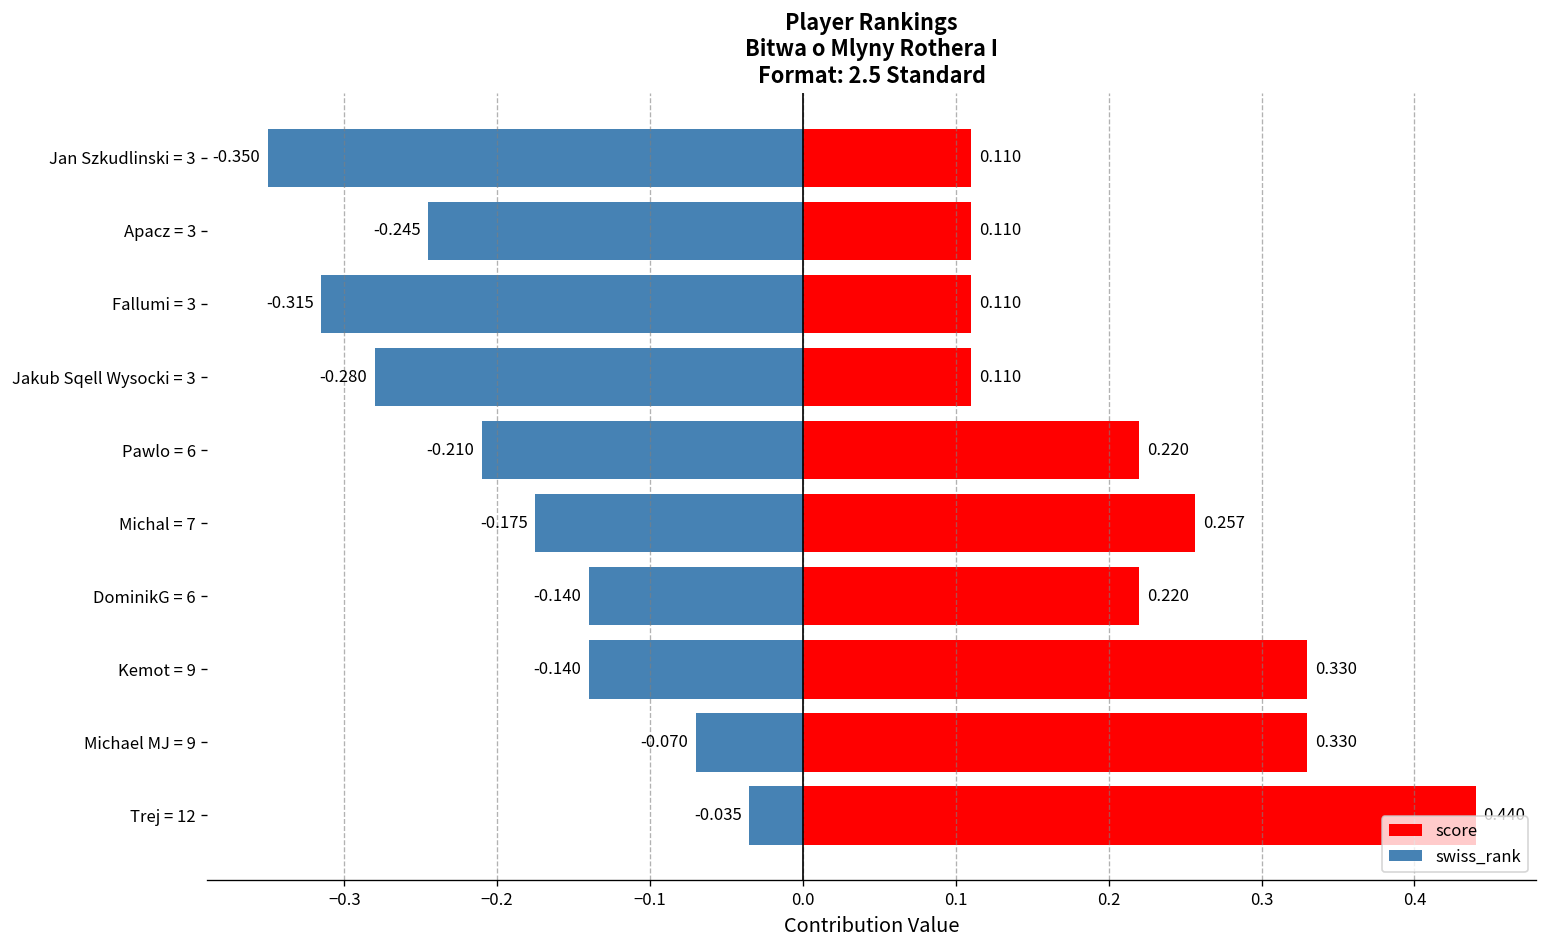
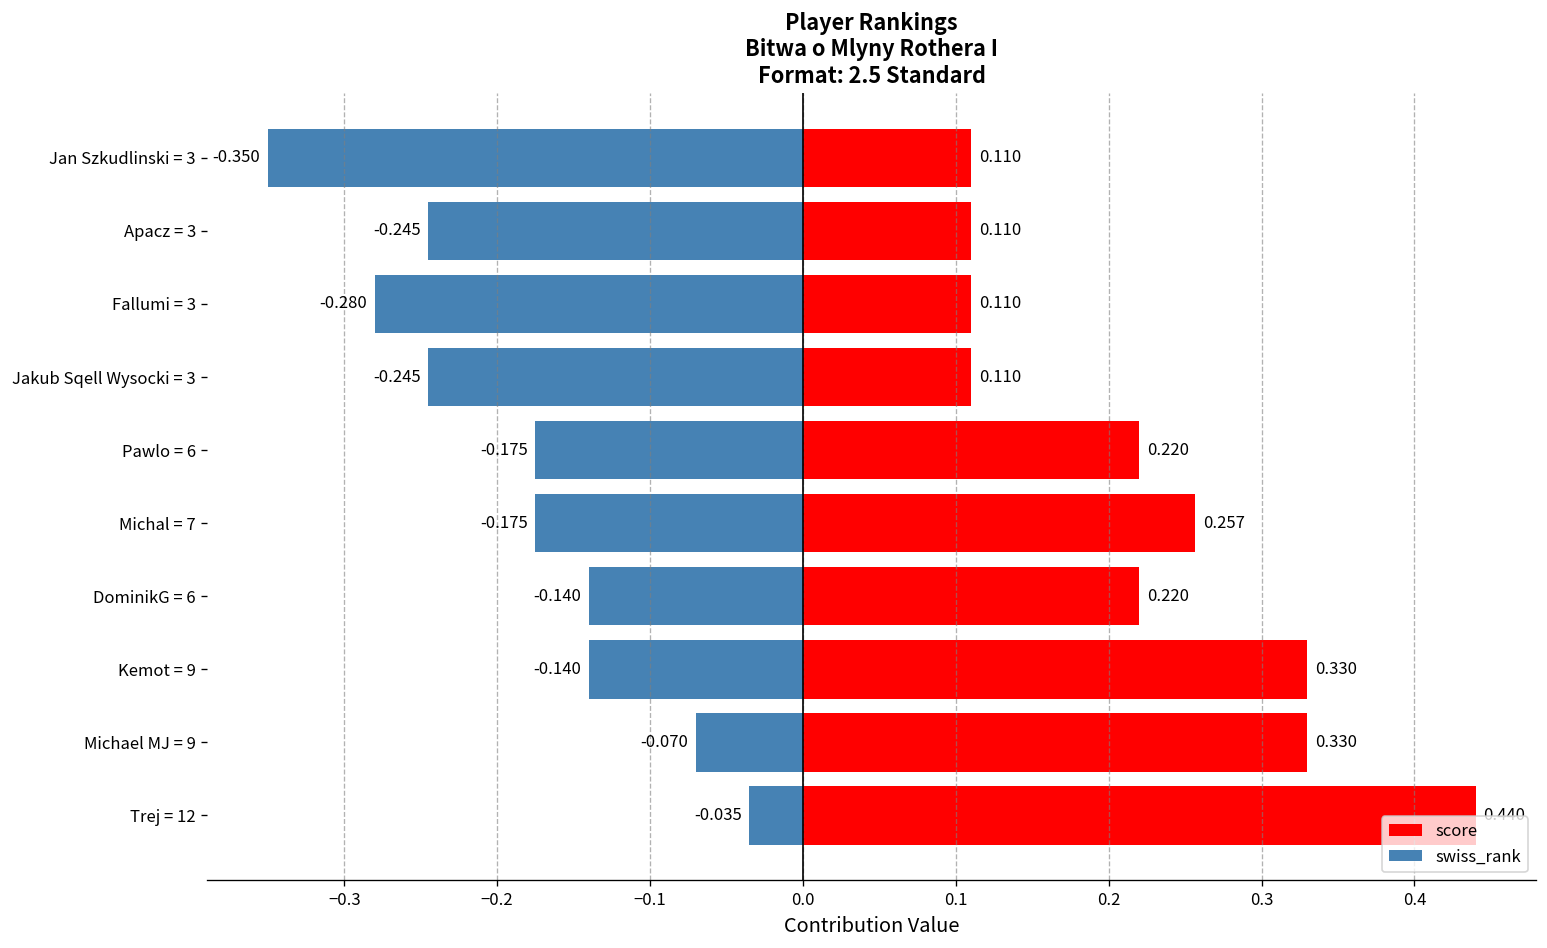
swiss_rank, Fallumi = 3: -0.315 -> -0.280
swiss_rank, Jakub Sqell Wysocki = 3: -0.280 -> -0.245
swiss_rank, Pawlo = 6: -0.210 -> -0.175
